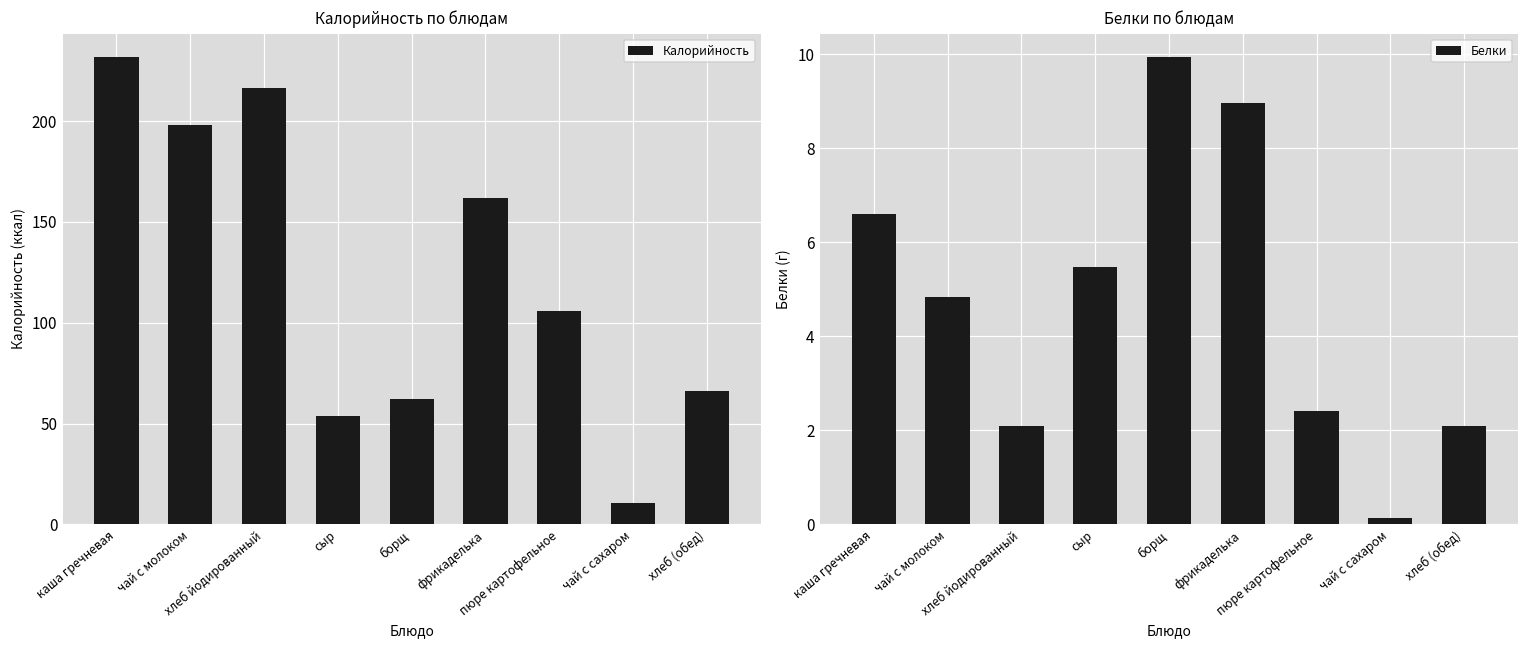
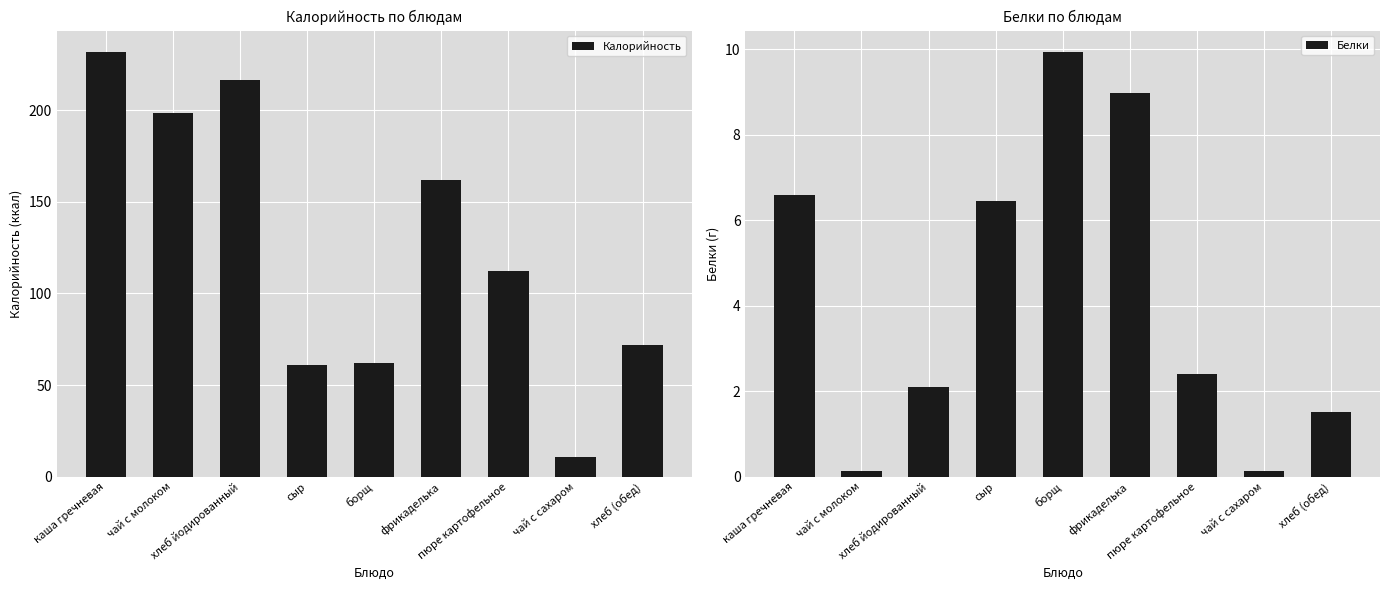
Калорийность по блюдам, сыр: 54 -> 61
Калорийность по блюдам, пюре картофельное: 106 -> 112
Калорийность по блюдам, хлеб (обед): 66 -> 72
Белки по блюдам, чай с молоком: 4.8 -> 0.1
Белки по блюдам, сыр: 5.5 -> 6.5
Белки по блюдам, хлеб (обед): 2.1 -> 1.5
